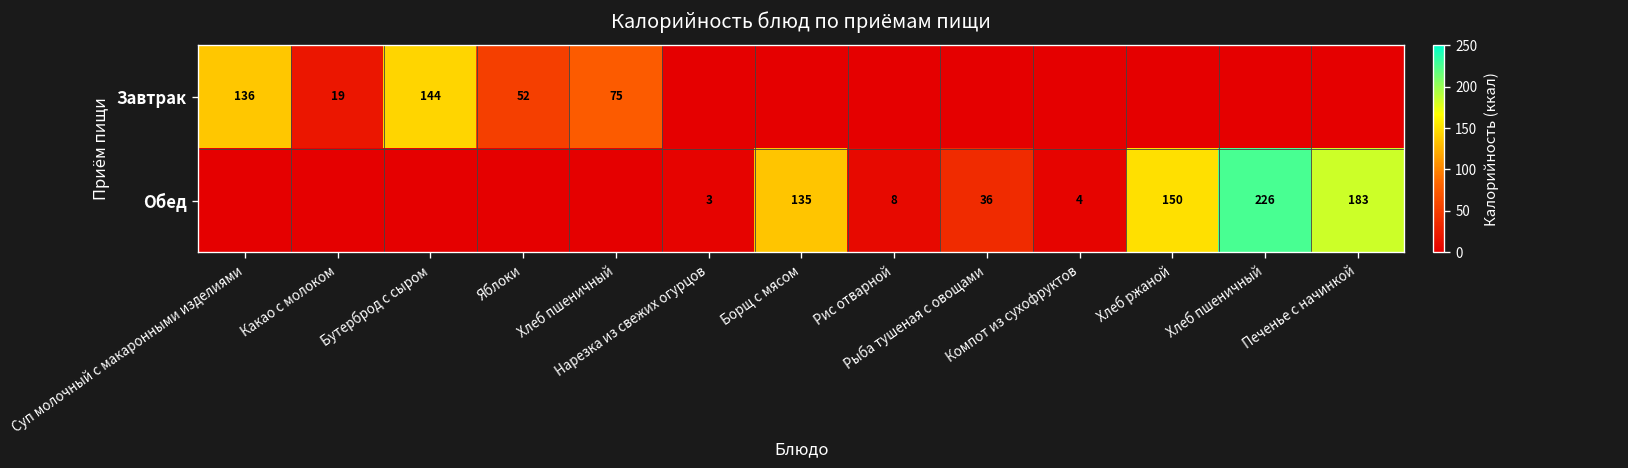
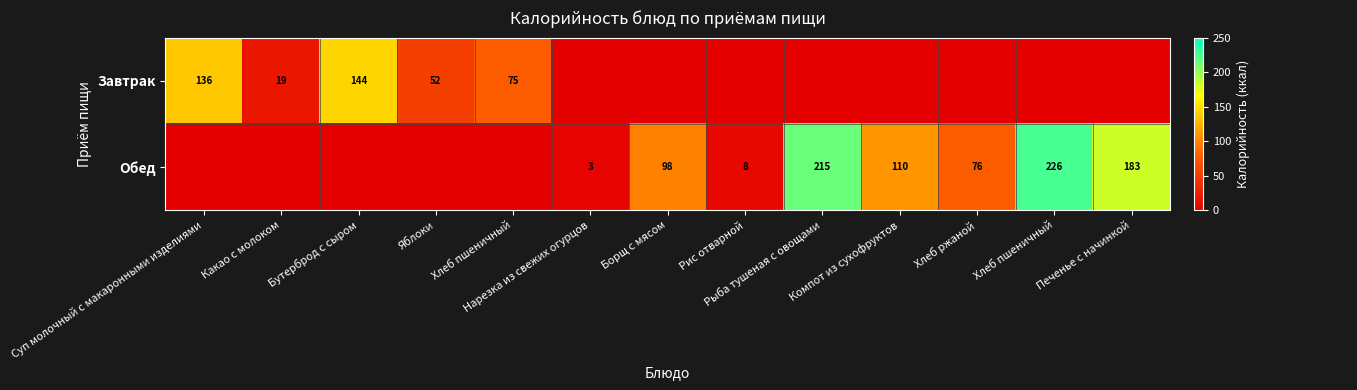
Обед, Борщ с мясом: 135 -> 98
Обед, Рыба тушеная с овощами: 36 -> 215
Обед, Компот из сухофруктов: 4 -> 110
Обед, Хлеб ржаной: 150 -> 76
